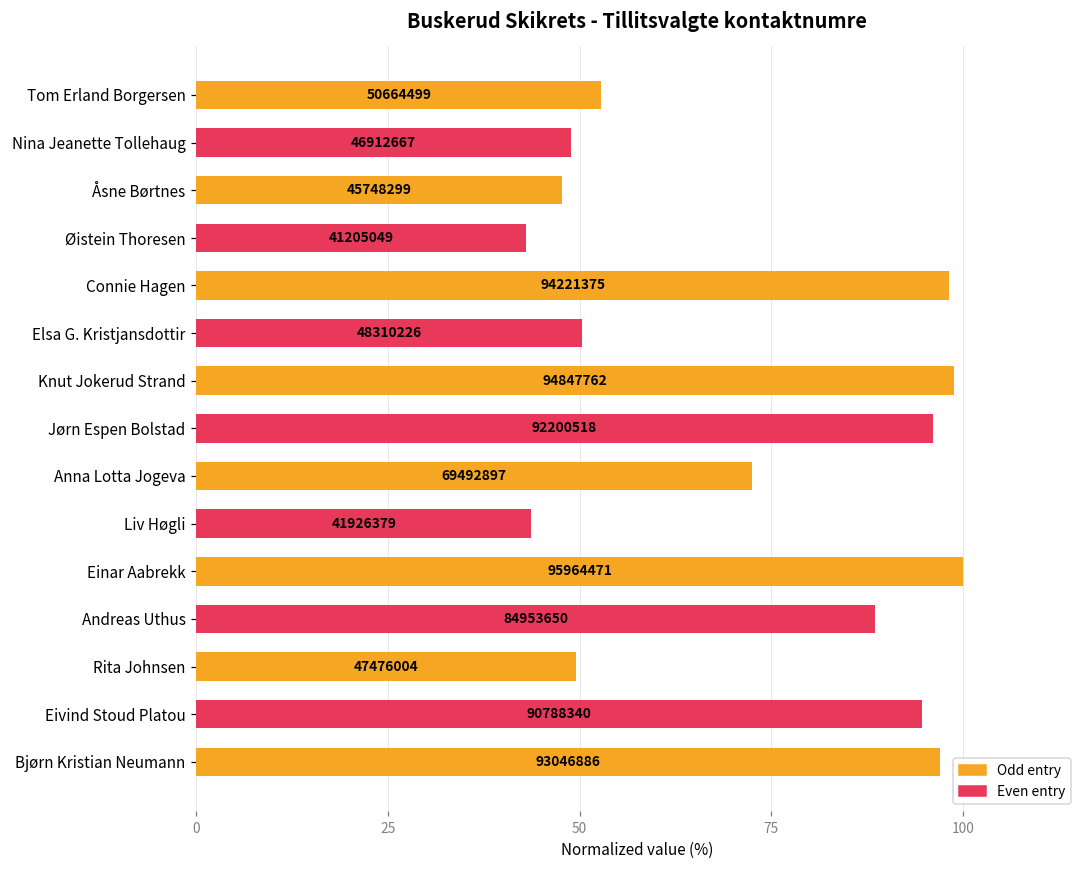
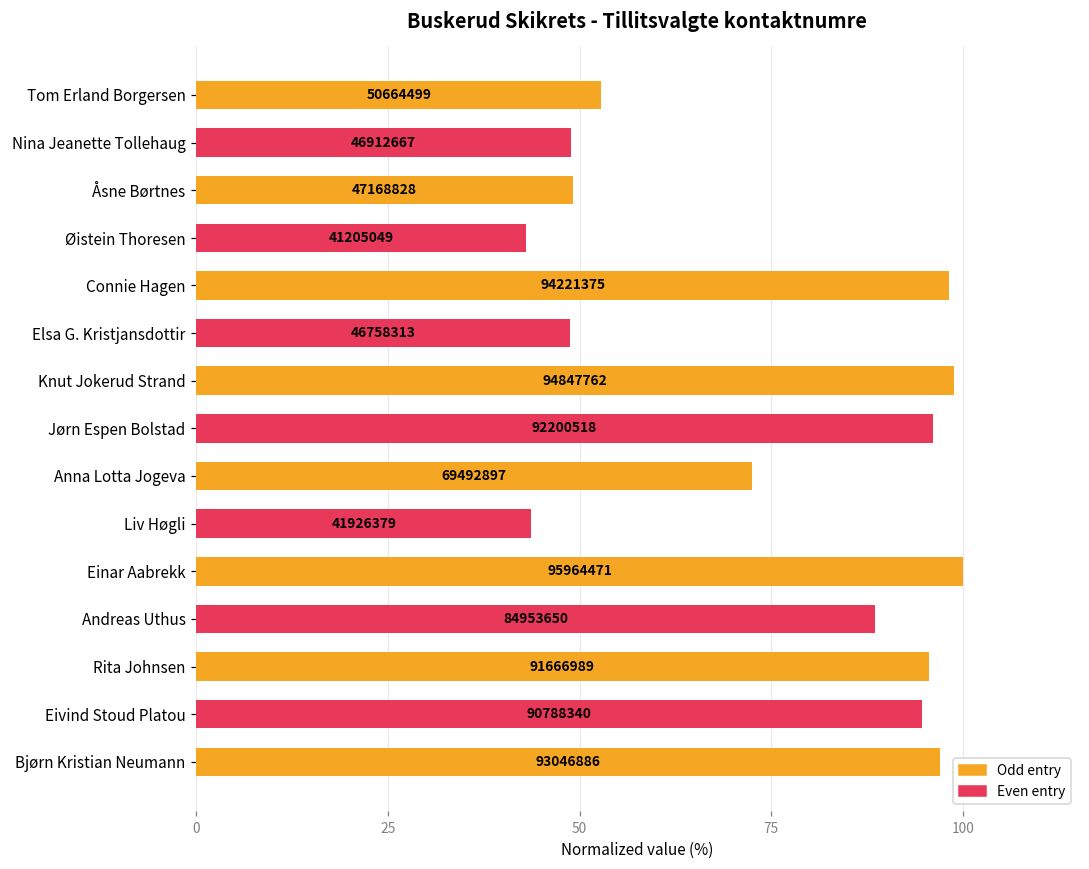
Åsne Børtnes: 45748299 -> 47168828
Elsa G. Kristjansdottir: 48310226 -> 46758313
Rita Johnsen: 47476004 -> 91666989
